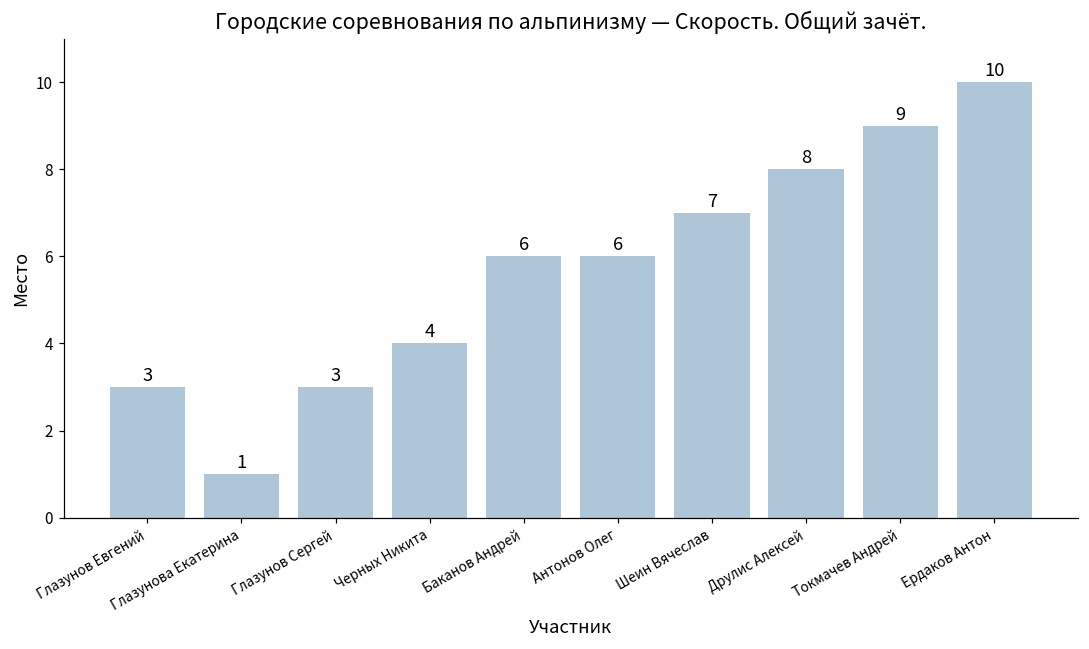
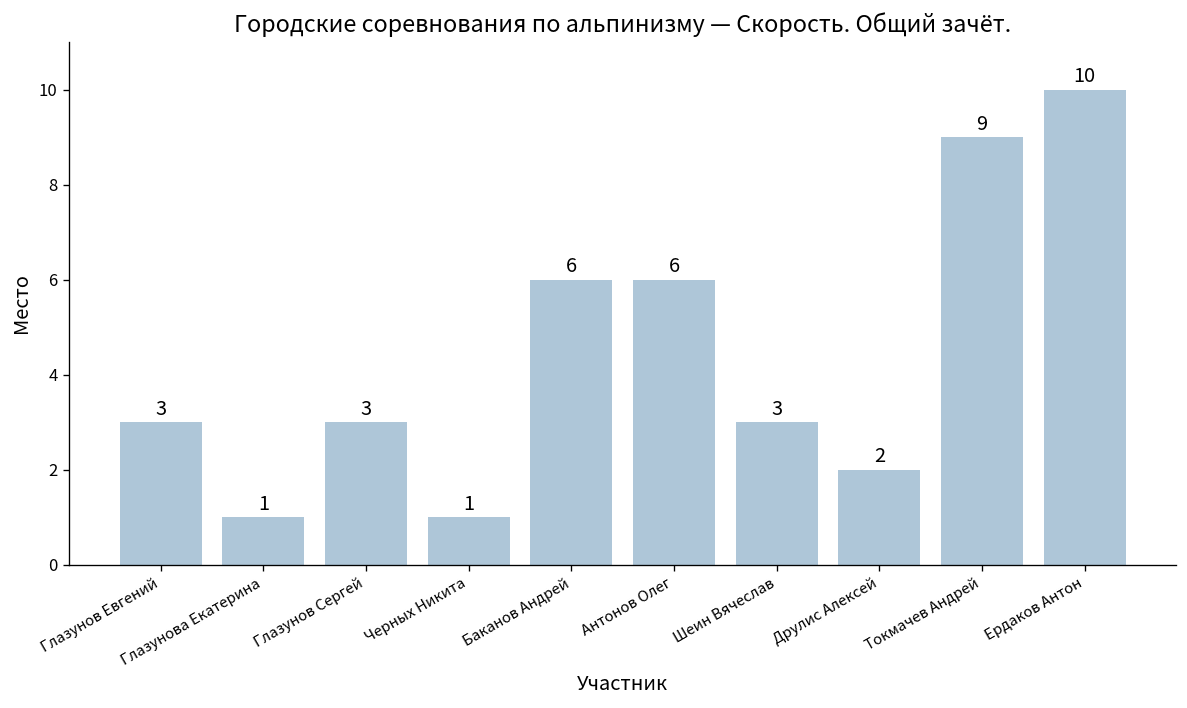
Черных Никита: 4 -> 1
Шеин Вячеслав: 7 -> 3
Друлис Алексей: 8 -> 2
